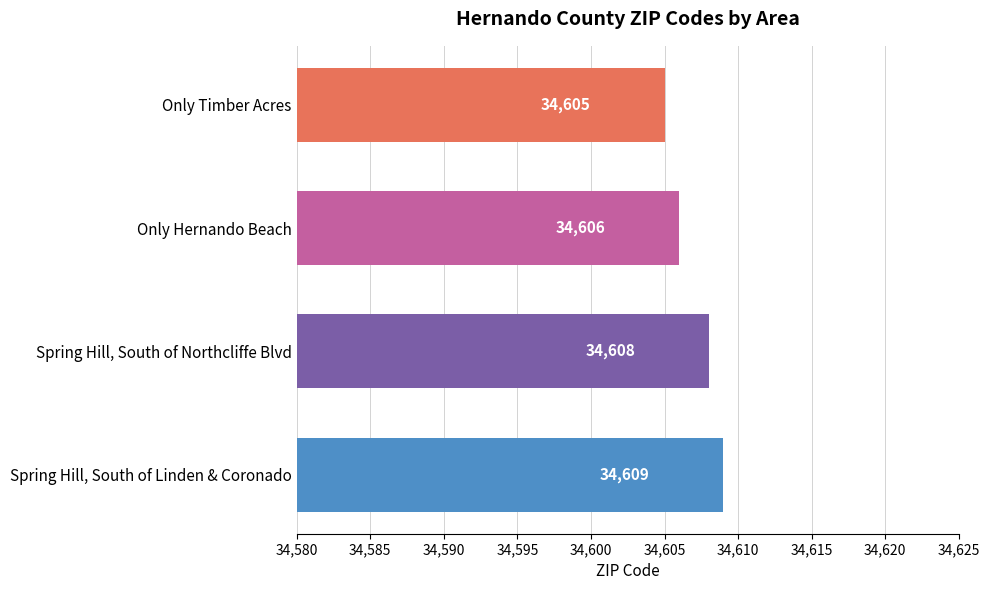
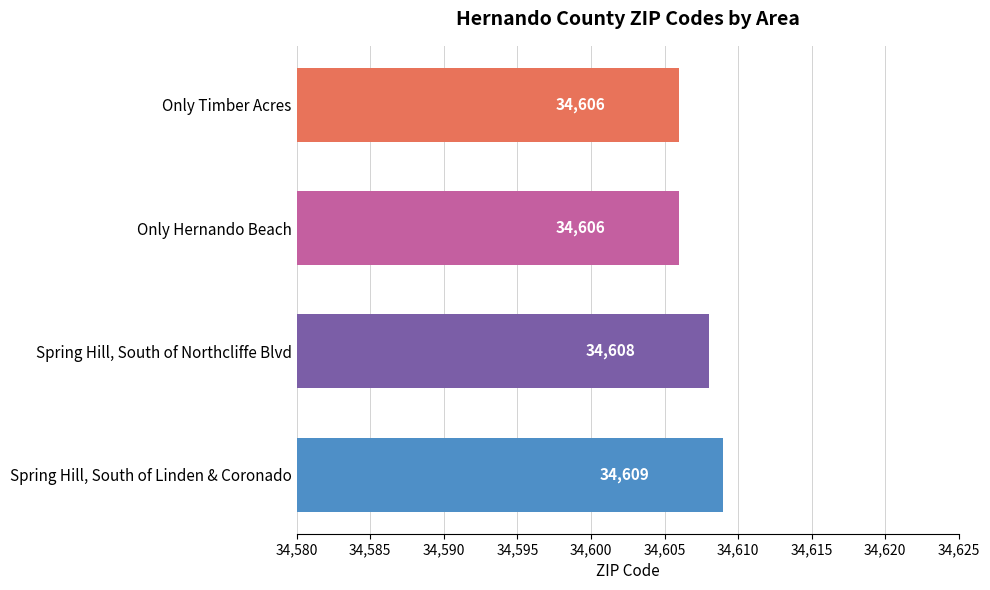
Only Timber Acres: 34,605 -> 34,606
